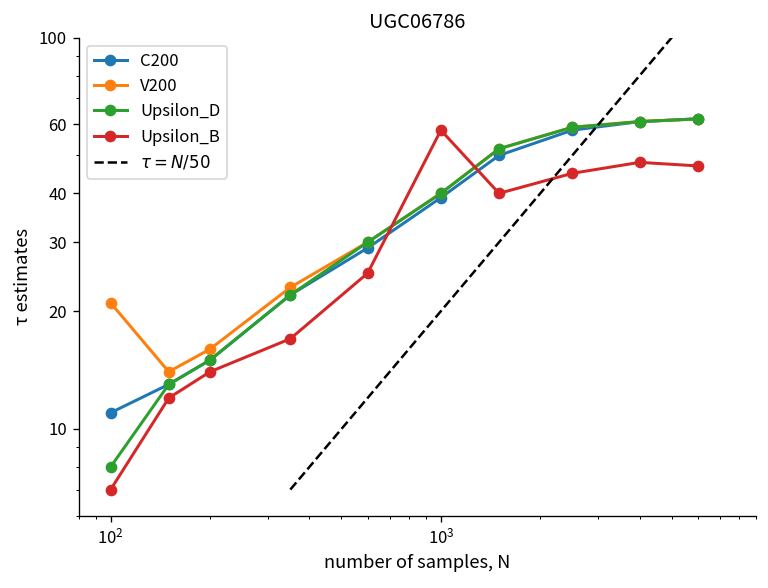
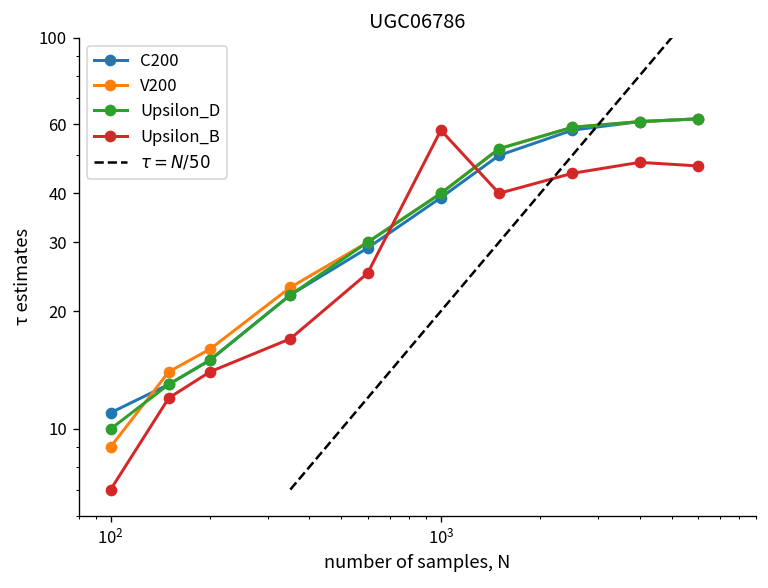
V200, 10^2: 21 -> 9
Upsilon_D, 10^2: 8 -> 10
